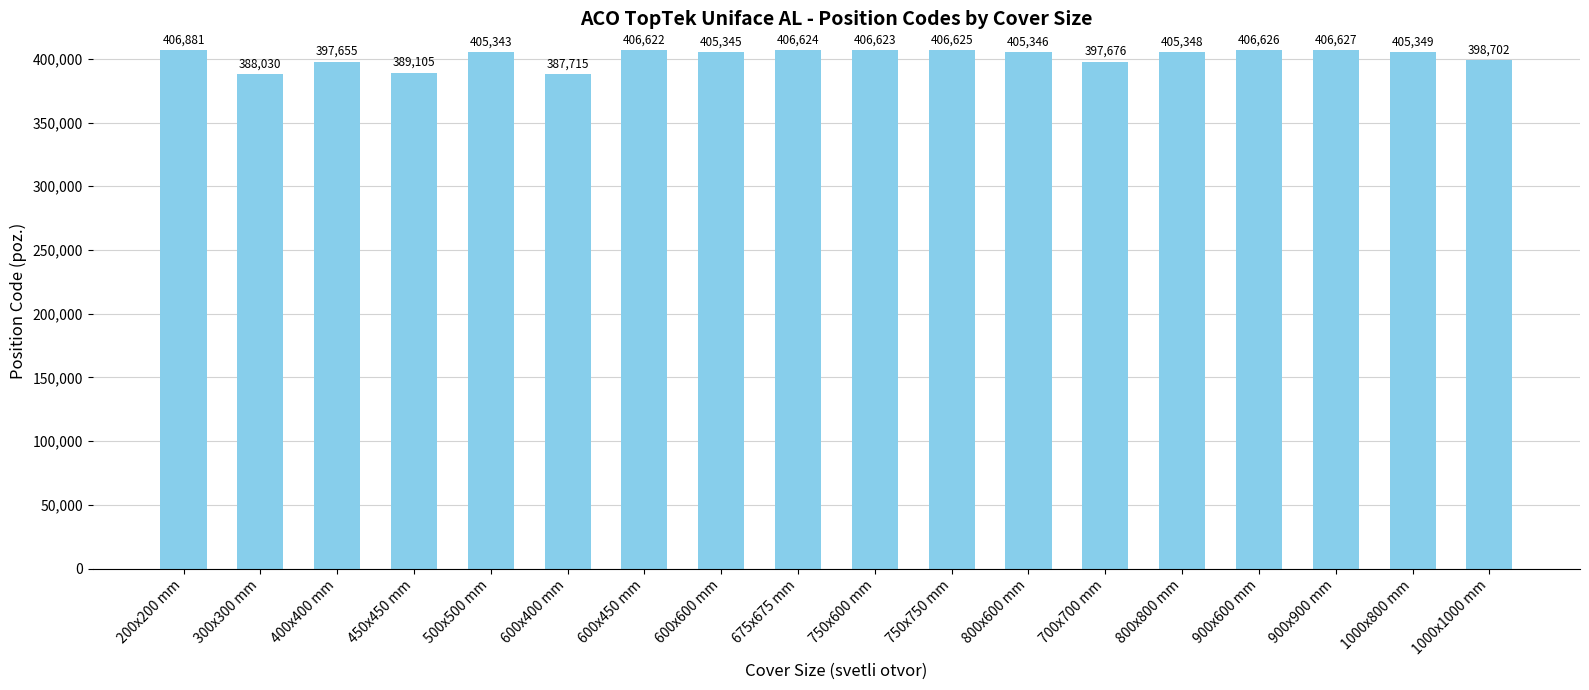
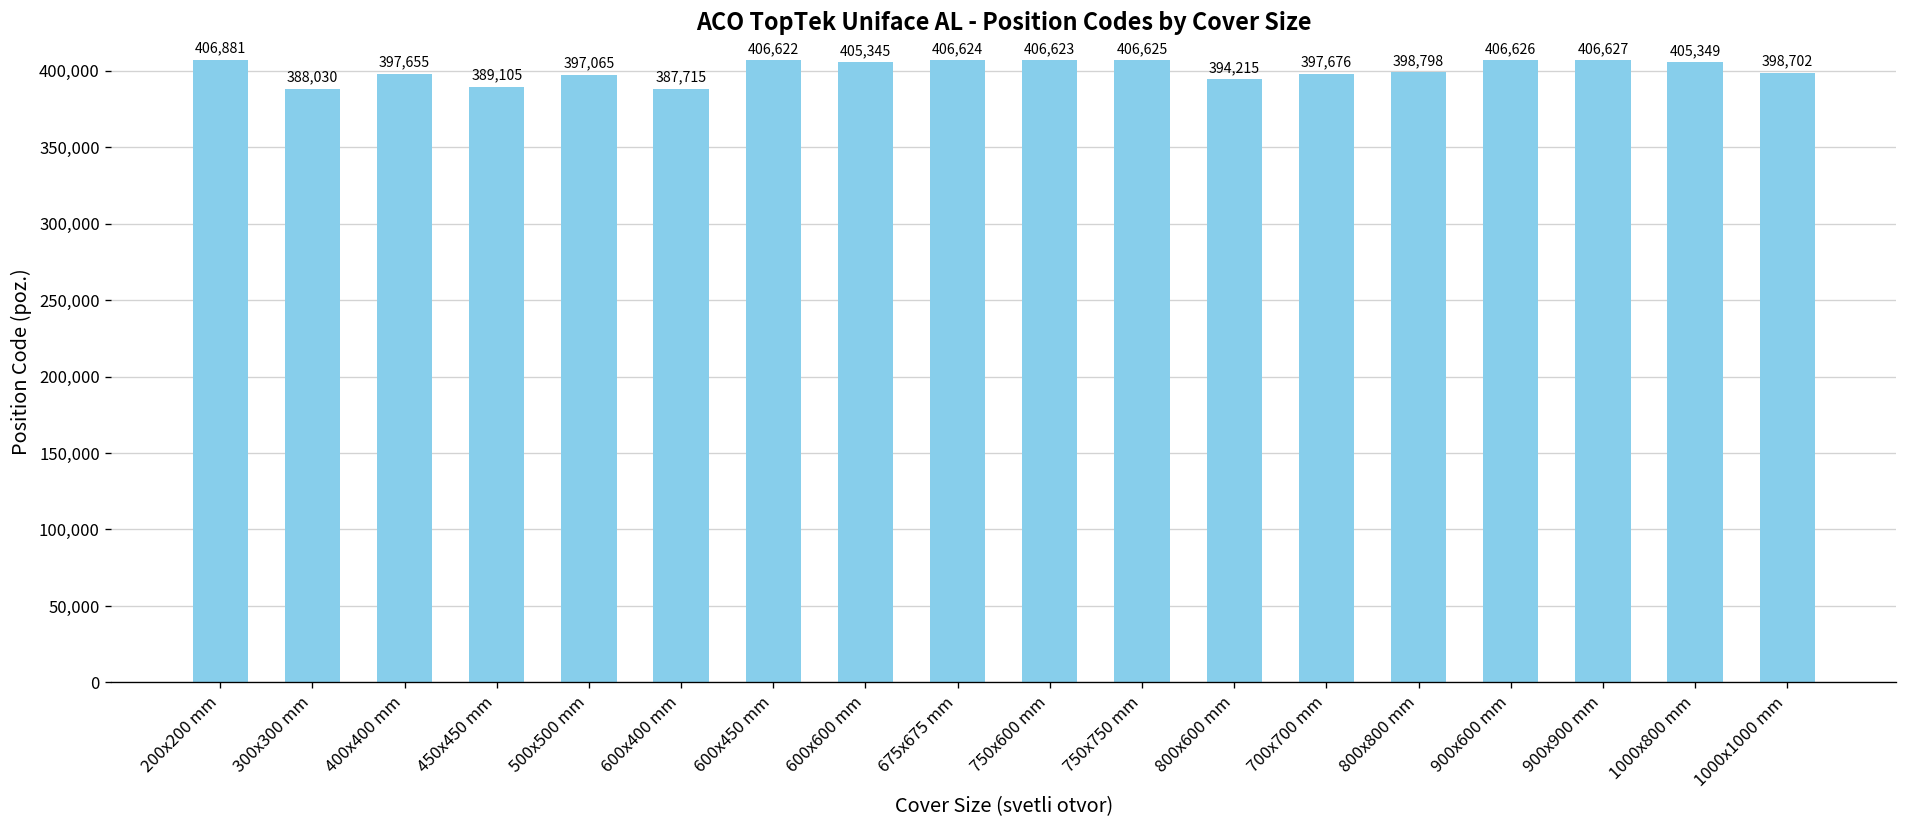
500x500 mm: 405,343 -> 397,065
800x600 mm: 405,346 -> 394,215
800x800 mm: 405,348 -> 398,798
